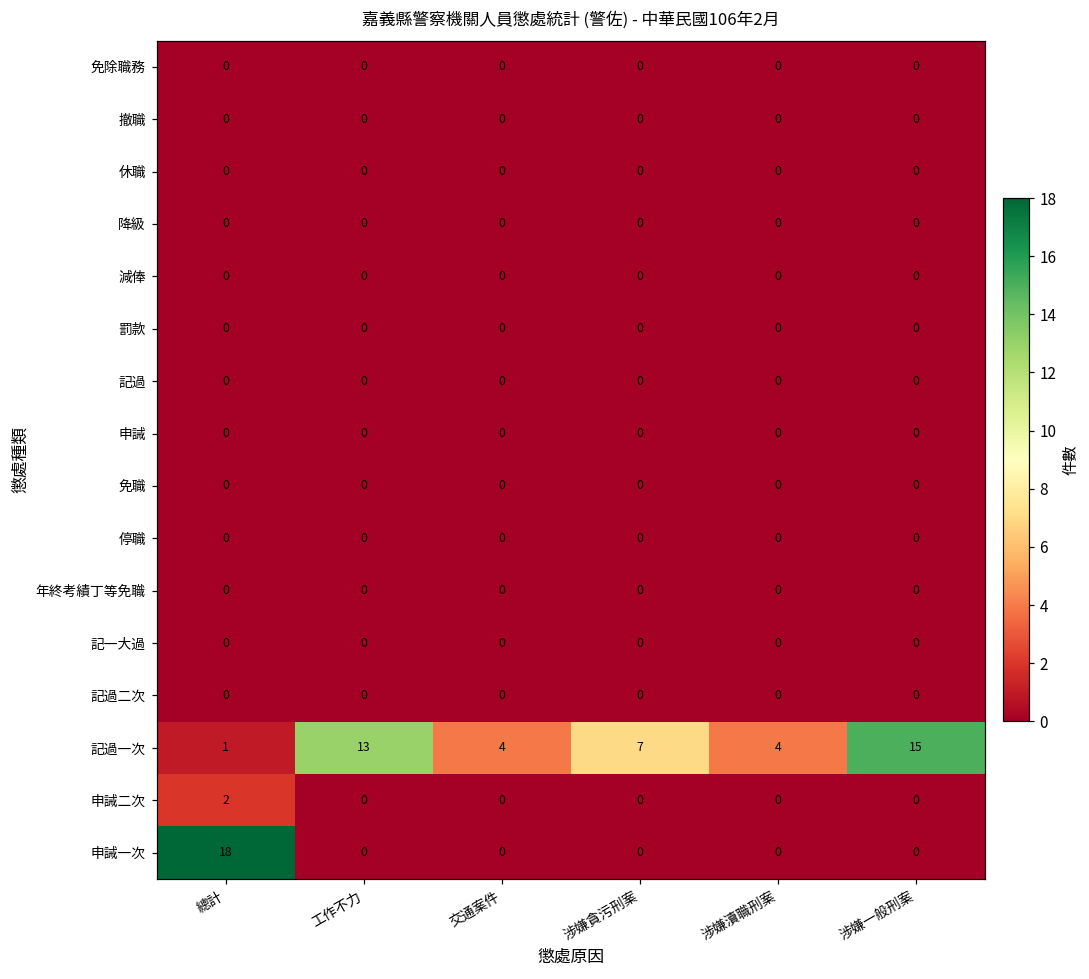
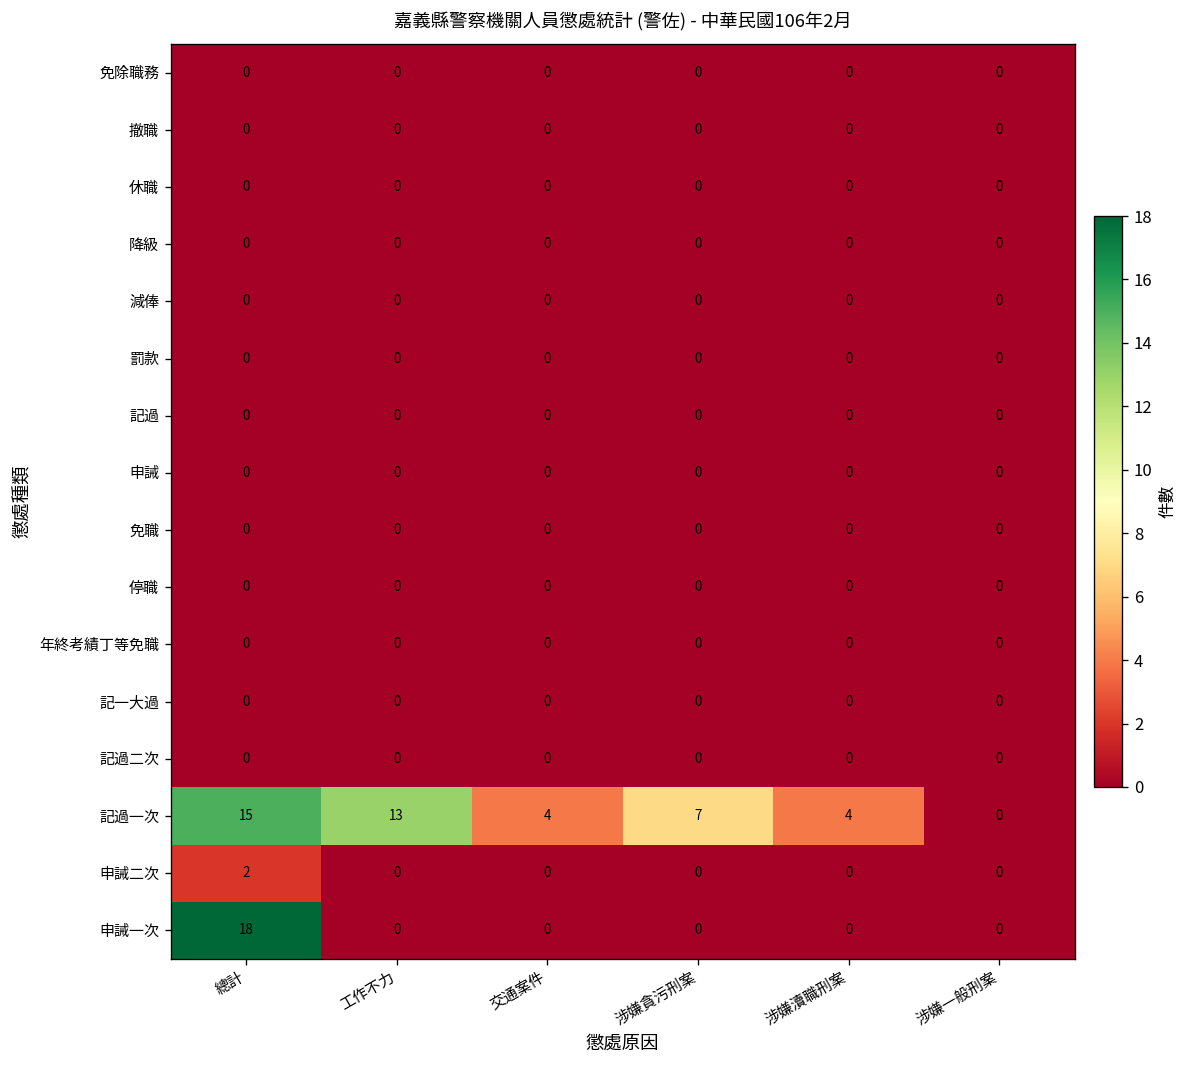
記過一次, 總計: 1 -> 15
記過一次, 涉嫌一般刑案: 15 -> 0
